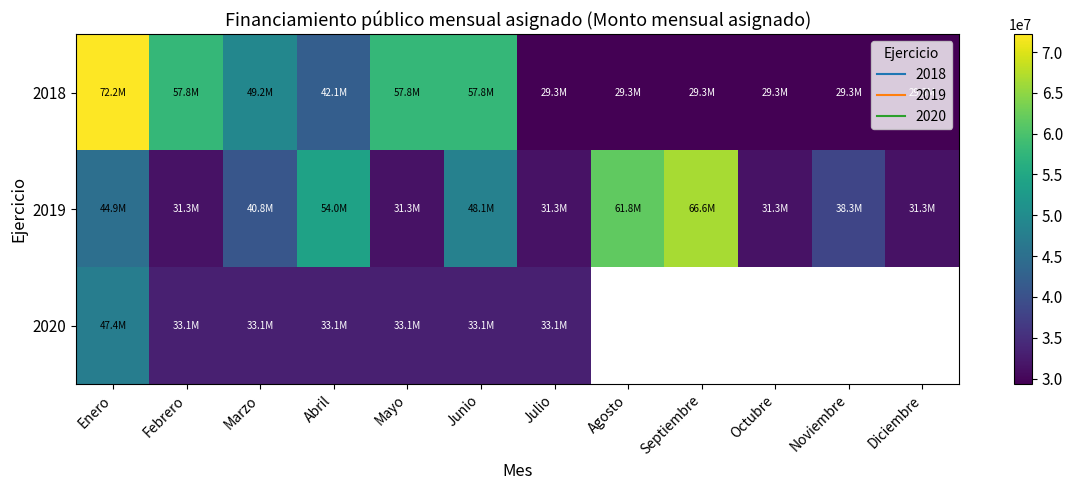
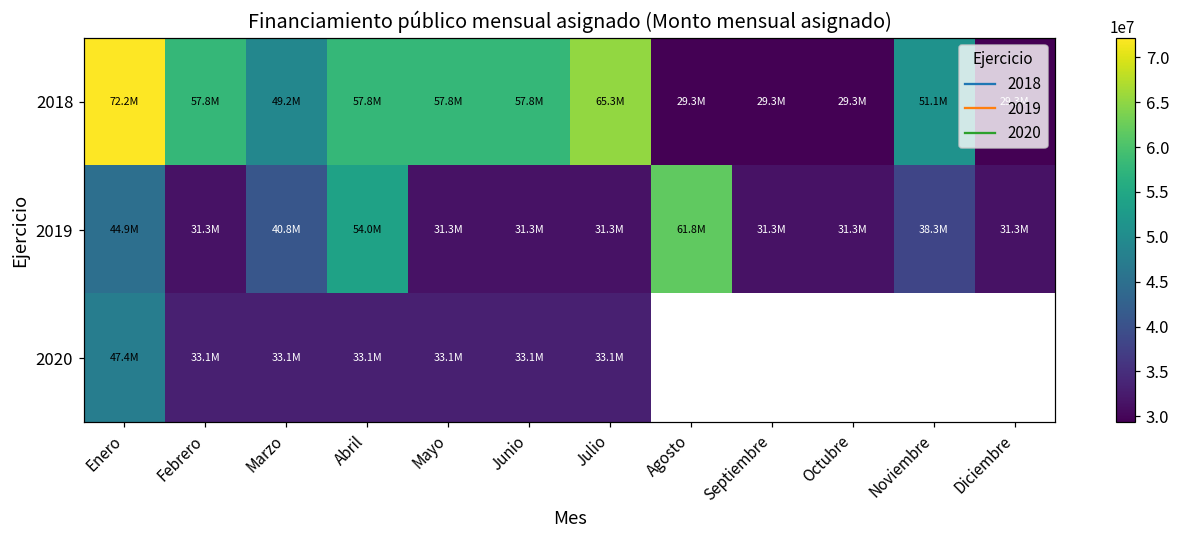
2018, Abril: 42.1M -> 57.8M
2018, Julio: 29.3M -> 65.3M
2018, Noviembre: 29.3M -> 51.1M
2019, Junio: 48.1M -> 31.3M
2019, Septiembre: 66.6M -> 31.3M
